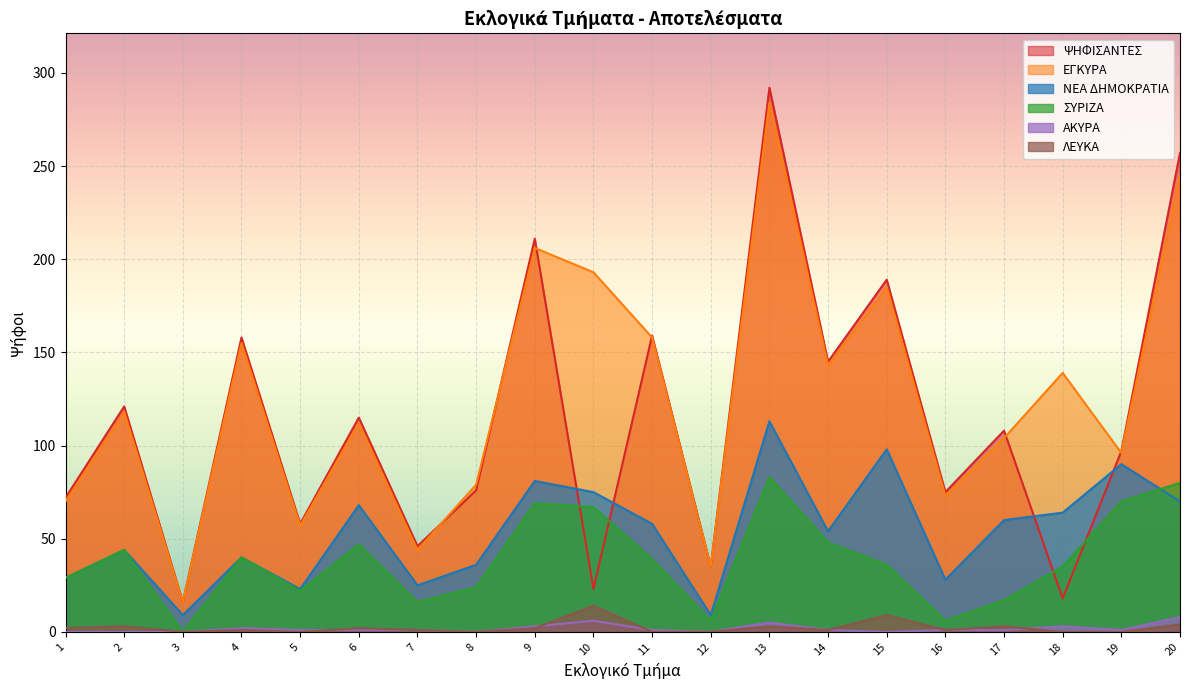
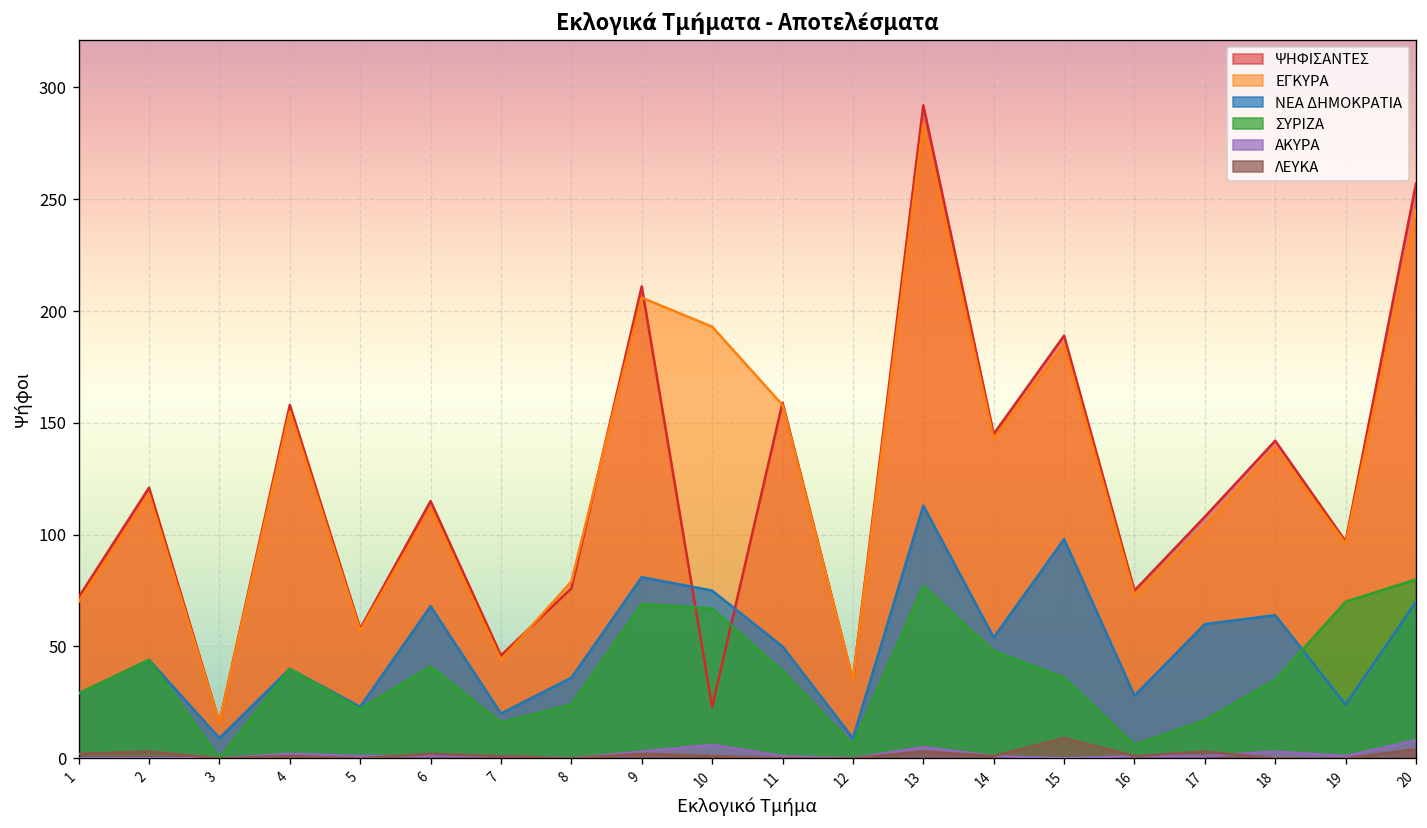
ΣΥΡΙΖΑ, 6: 47 -> 41
ΝΕΑ ΔΗΜΟΚΡΑΤΙΑ, 7: 25 -> 20
ΛΕΥΚΑ, 10: 14 -> 1
ΝΕΑ ΔΗΜΟΚΡΑΤΙΑ, 11: 58 -> 50
ΣΥΡΙΖΑ, 13: 83 -> 77
ΨΗΦΙΣΑΝΤΕΣ, 18: 18 -> 142
ΝΕΑ ΔΗΜΟΚΡΑΤΙΑ, 19: 90 -> 24
